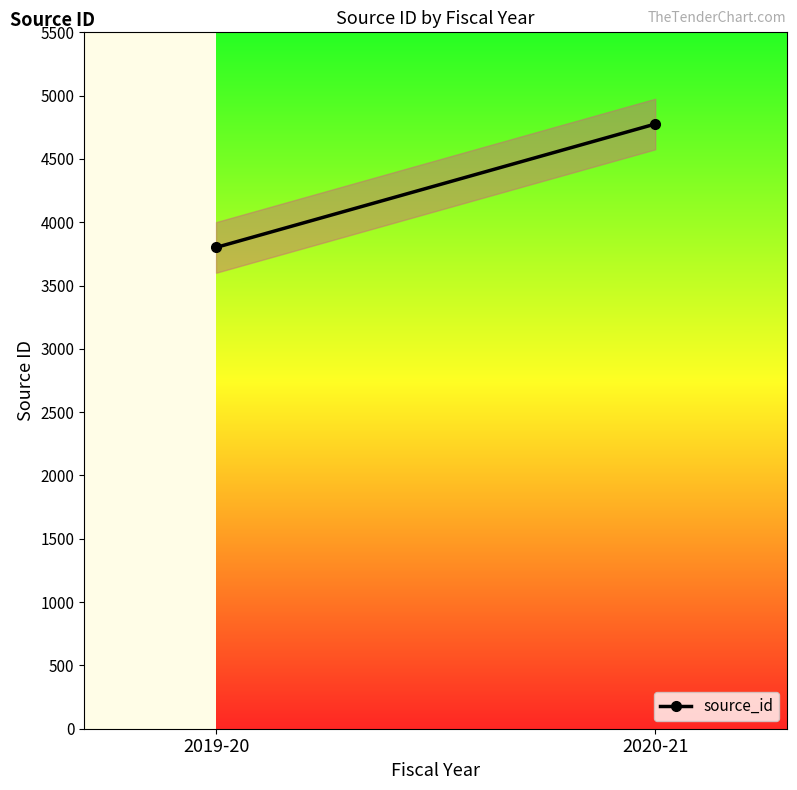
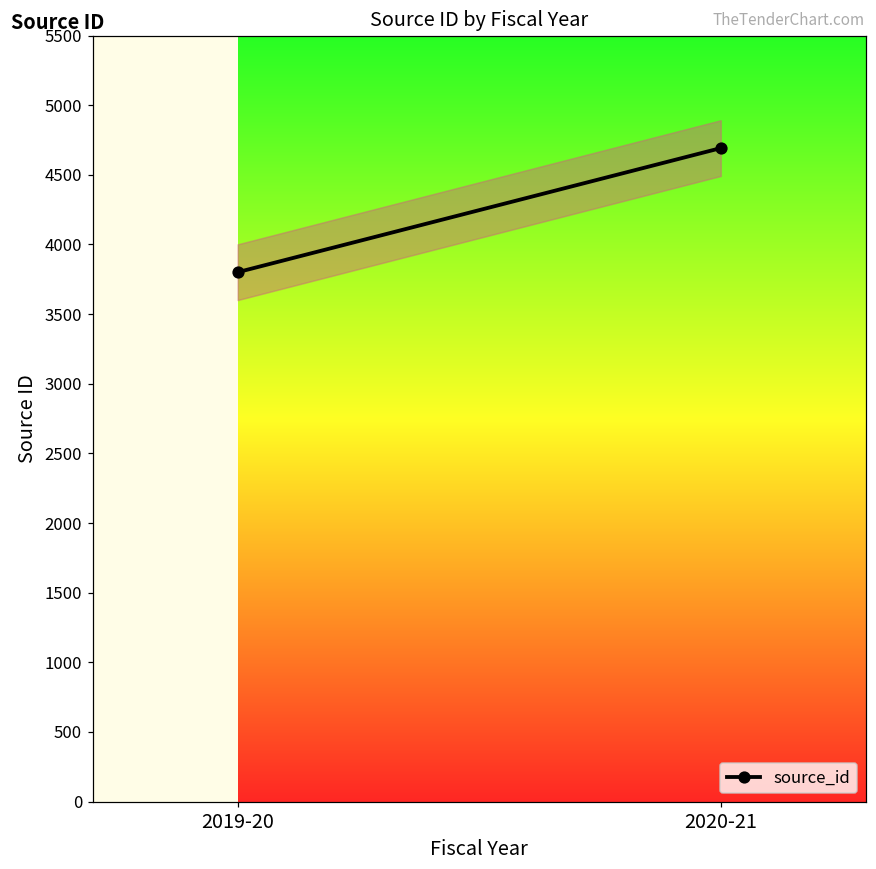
source_id, 2020-21: 4780 -> 4690
